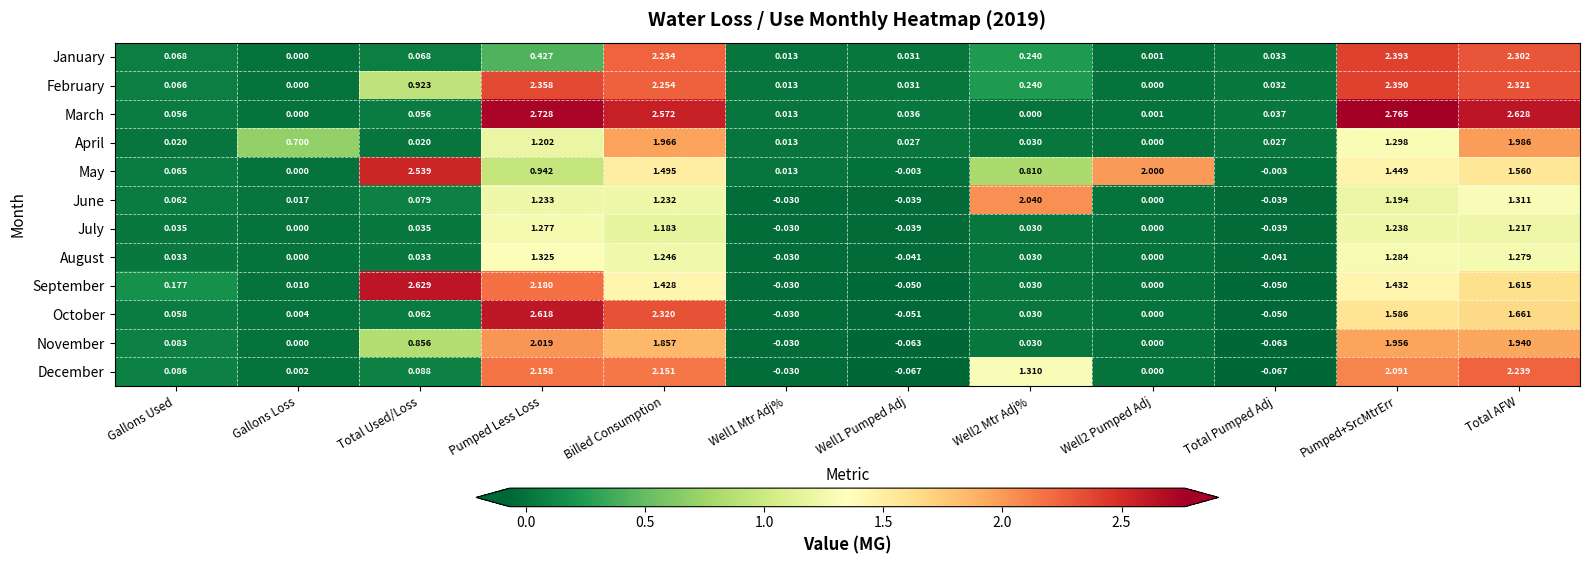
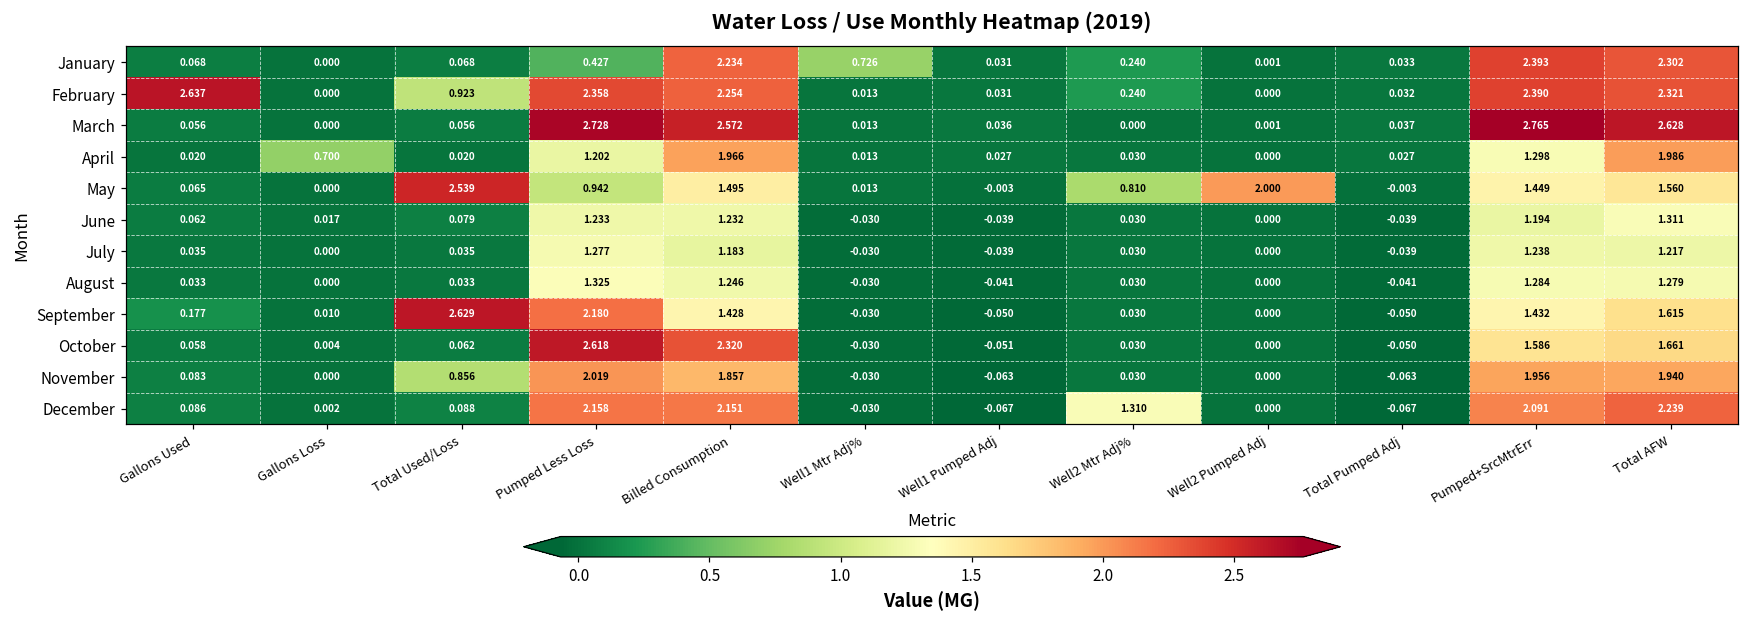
January, Well1 Mtr Adj%: 0.013 -> 0.726
February, Gallons Used: 0.066 -> 2.637
June, Well2 Mtr Adj%: 2.040 -> 0.030
